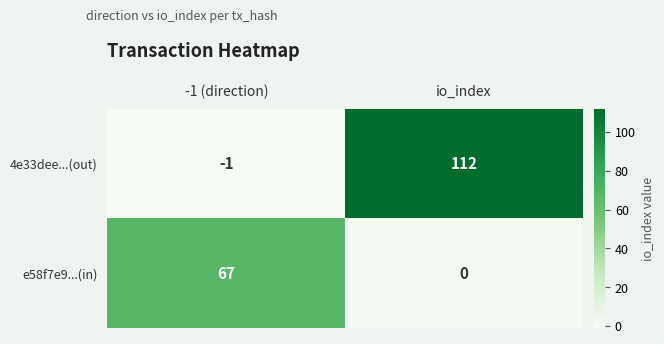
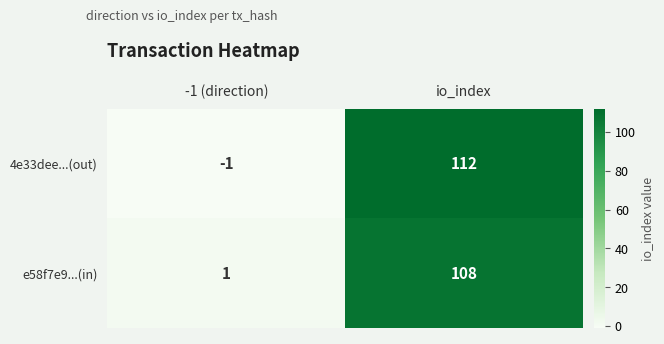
e58f7e9...(in), -1 (direction): 67 -> 1
e58f7e9...(in), io_index: 0 -> 108
